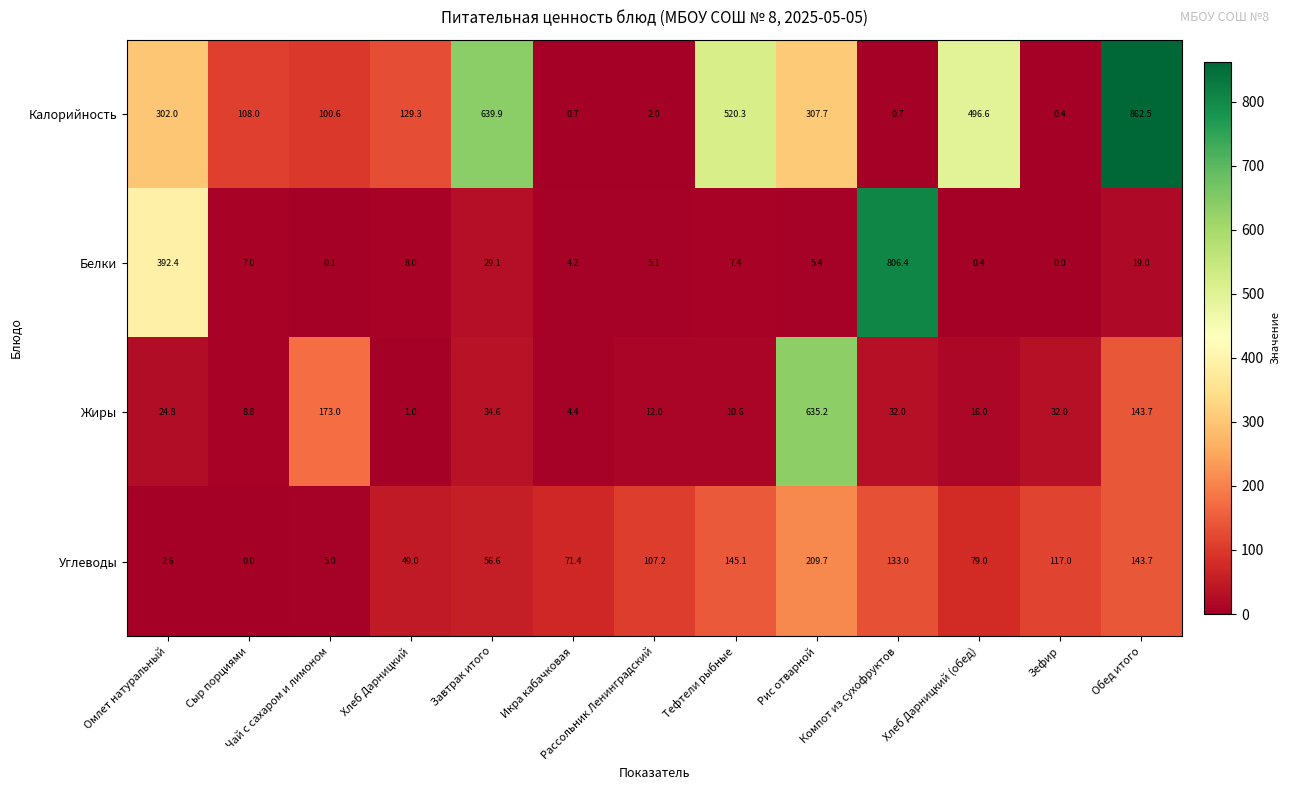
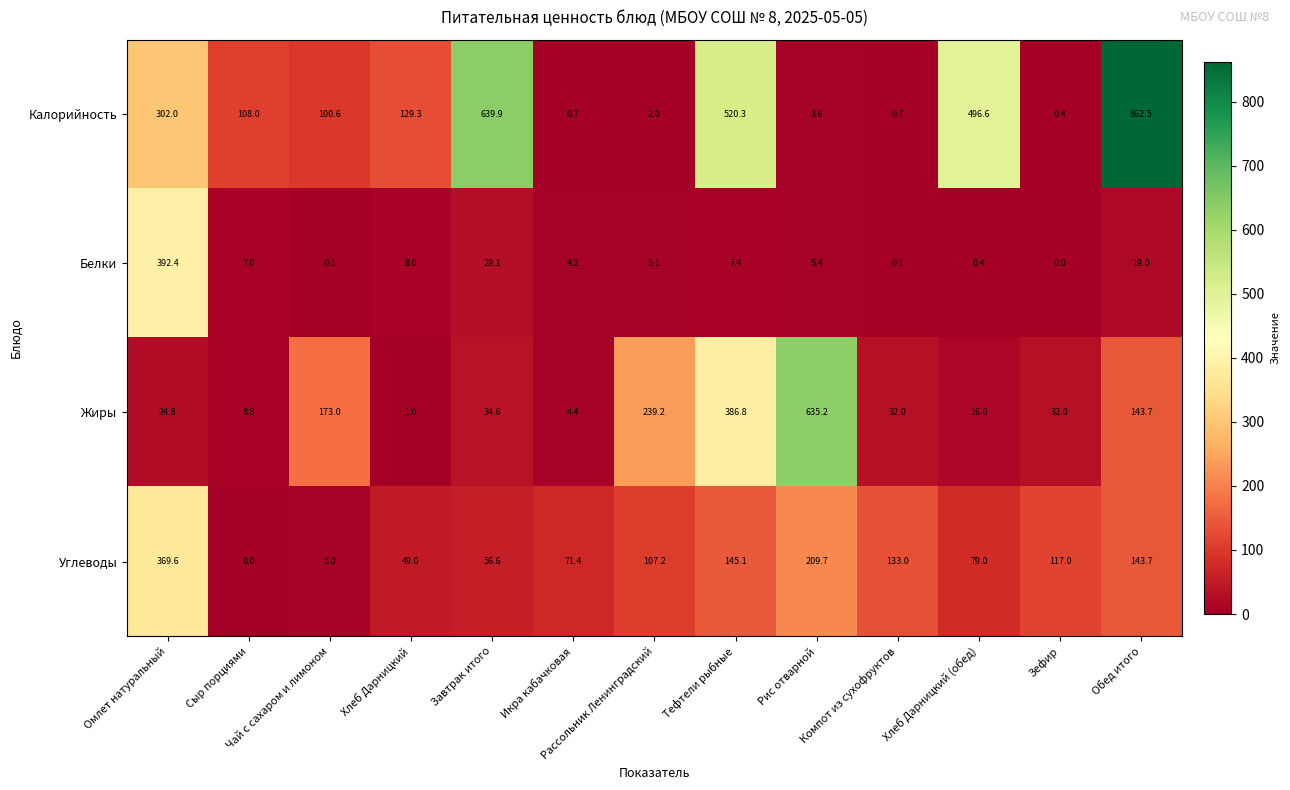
Калорийность, Рис отварной: 307.7 -> 3.6
Белки, Компот из сухофруктов: 806.4 -> 0.1
Жиры, Рассольник Ленинградский: 12.0 -> 239.2
Жиры, Тефтели рыбные: 10.6 -> 386.8
Углеводы, Омлет натуральный: 2.6 -> 369.6
